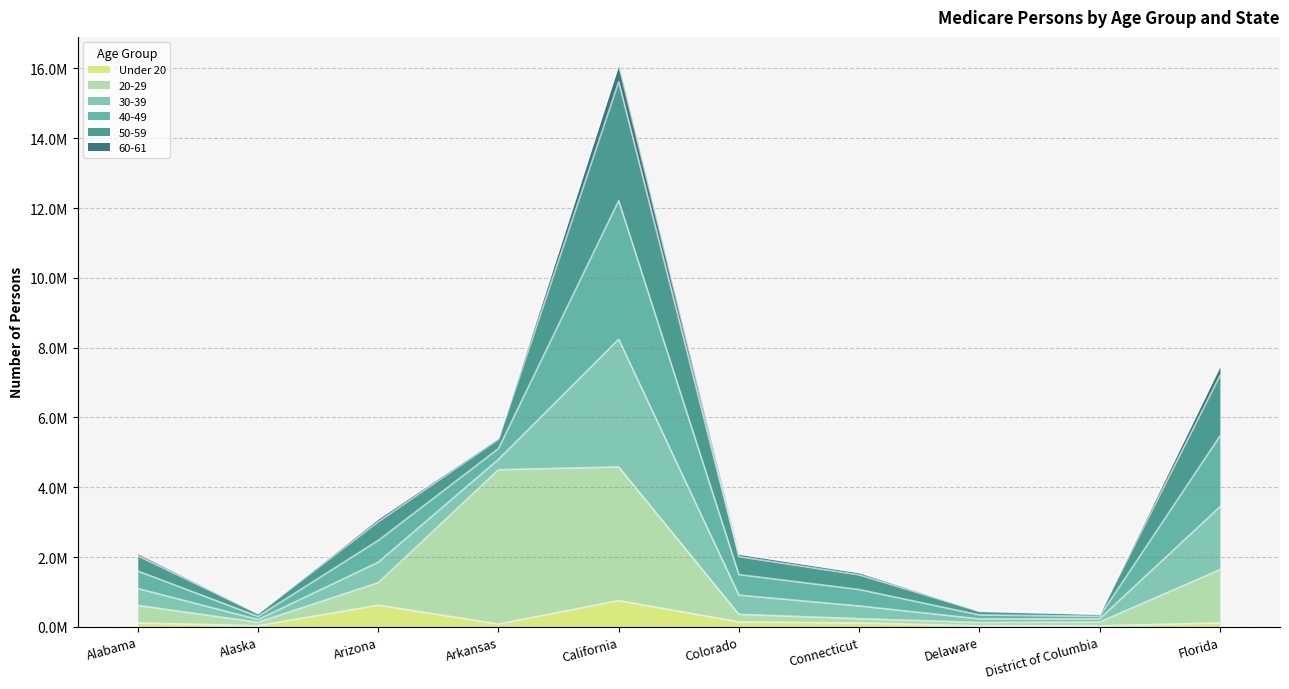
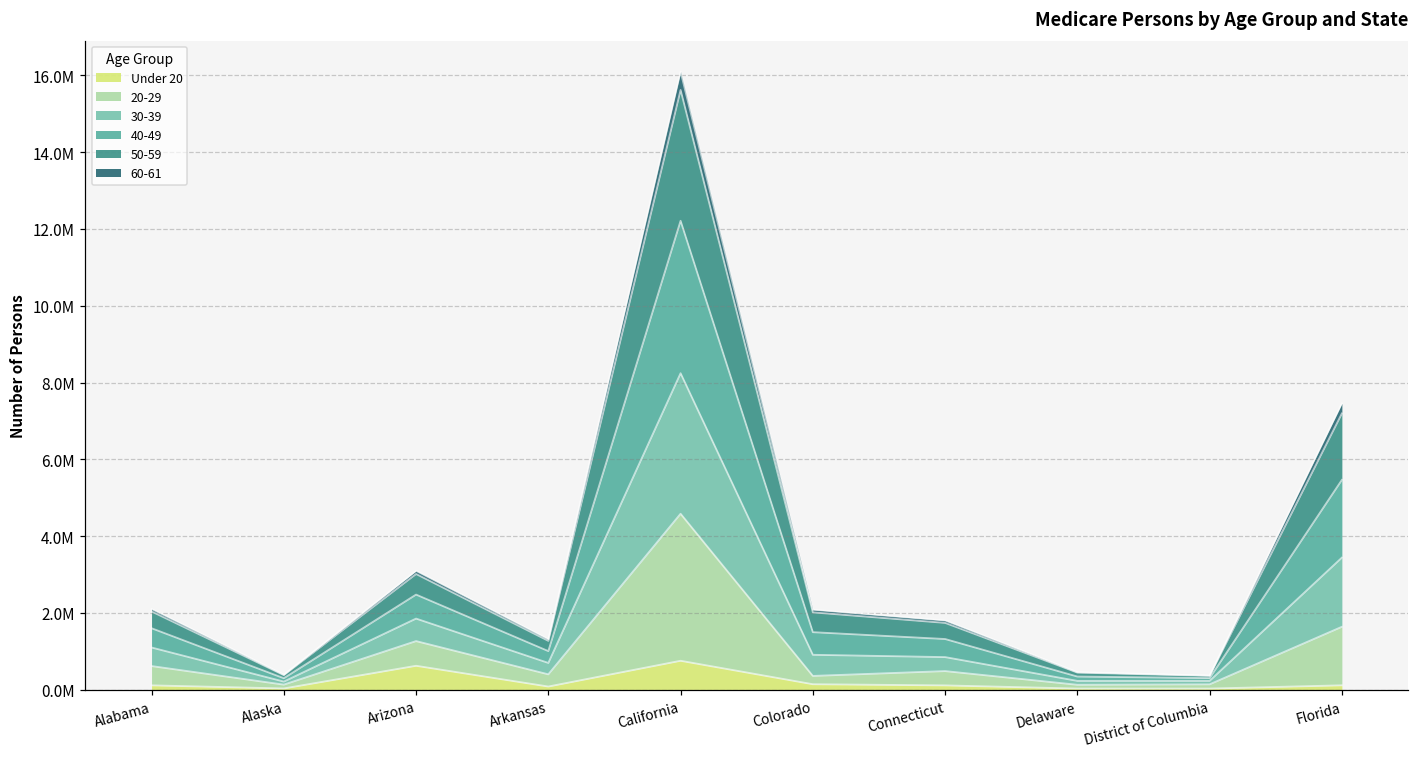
20-29, Arkansas: 4400000 -> 300000
20-29, Connecticut: 100000 -> 400000
